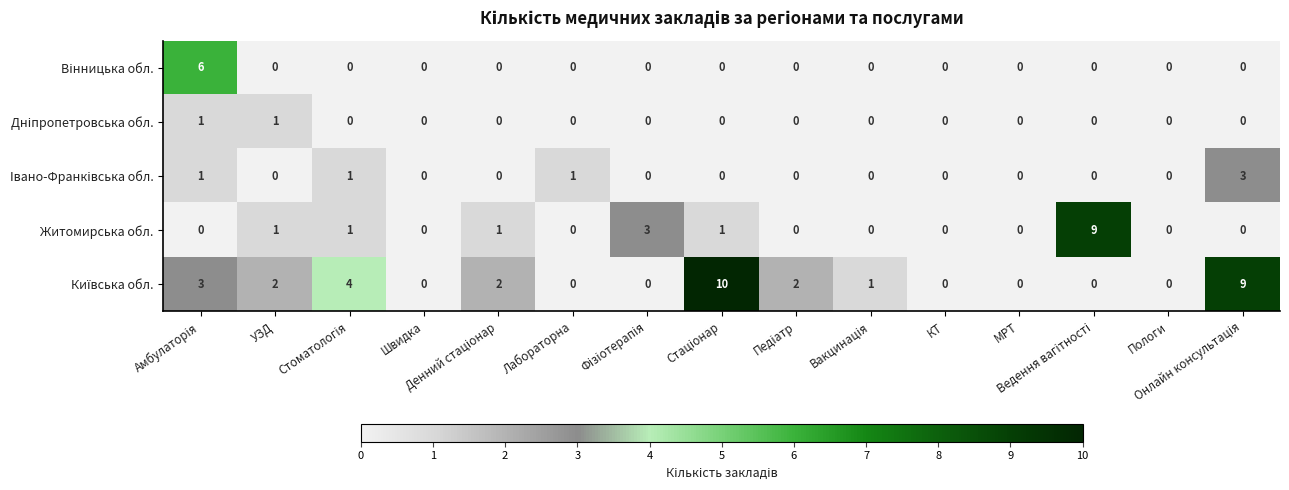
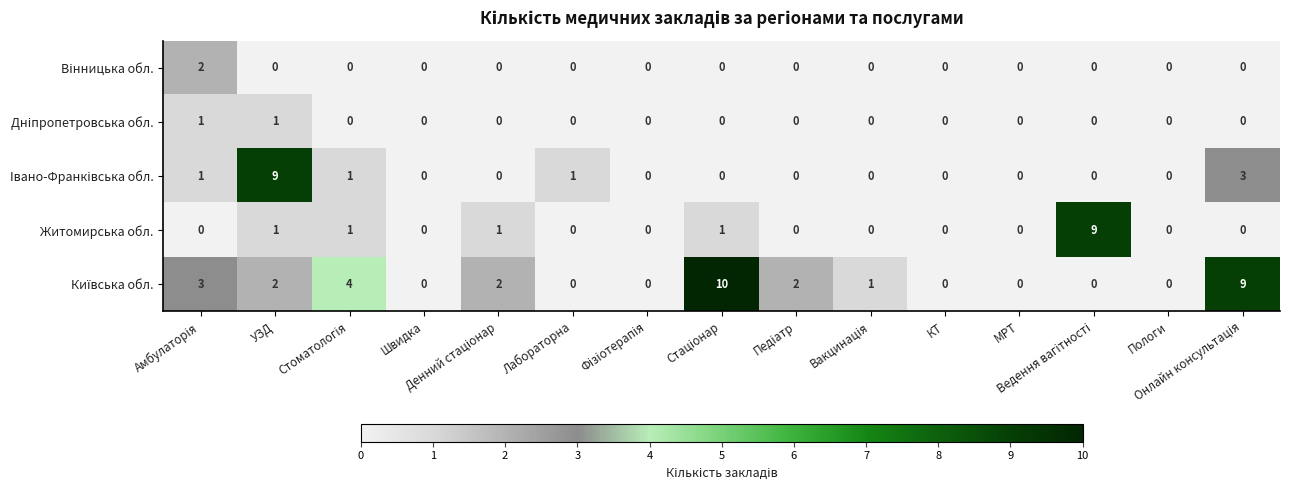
Вінницька обл., Амбулаторія: 6 -> 2
Івано-Франківська обл., УЗД: 0 -> 9
Житомирська обл., Фізіотерапія: 3 -> 0
